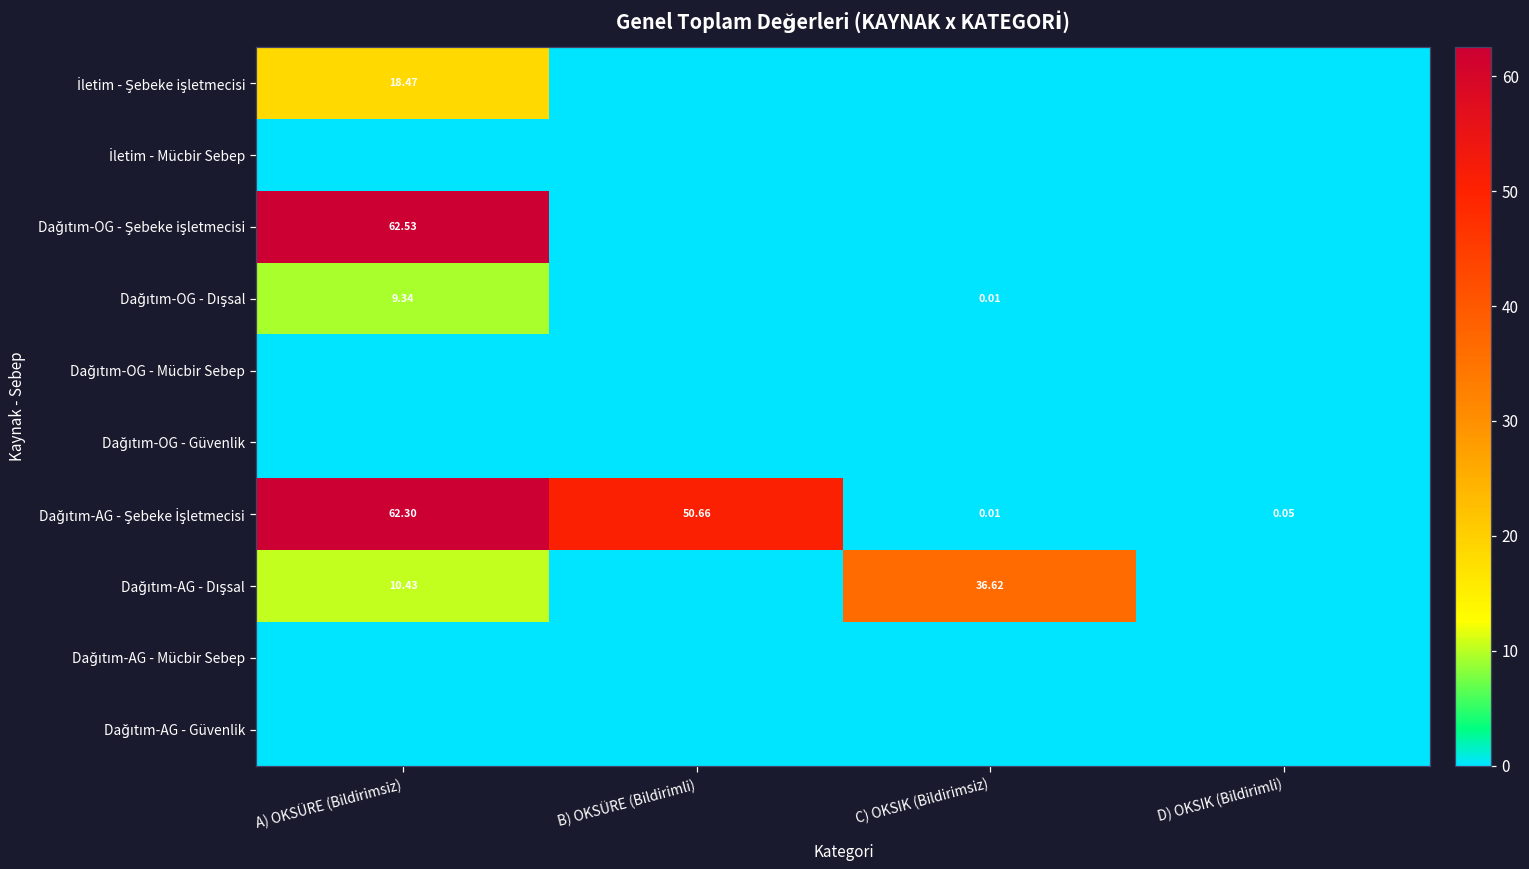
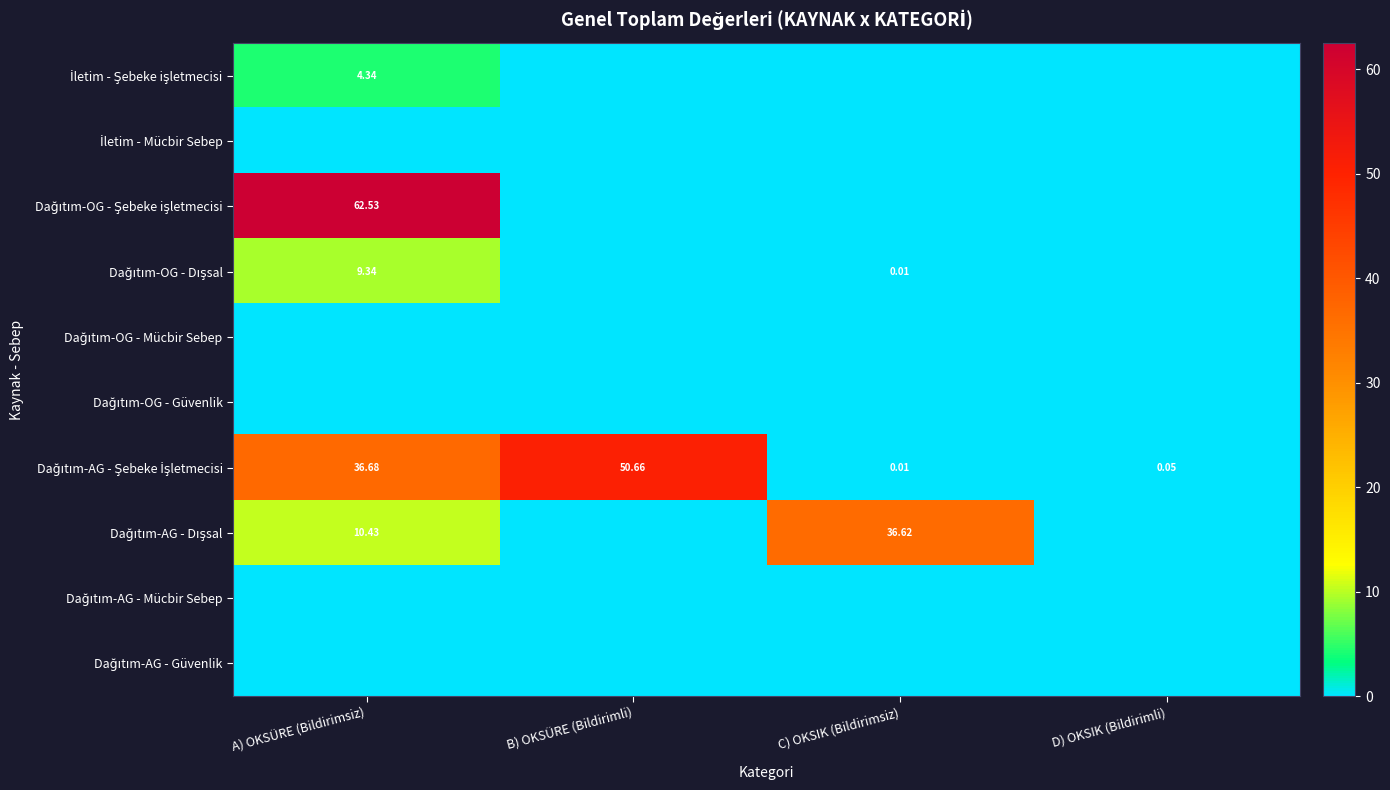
İletim - Şebeke işletmecisi, A) OKSÜRE (Bildirimsiz): 18.47 -> 4.34
Dağıtım-AG - Şebeke İşletmecisi, A) OKSÜRE (Bildirimsiz): 62.30 -> 36.68
